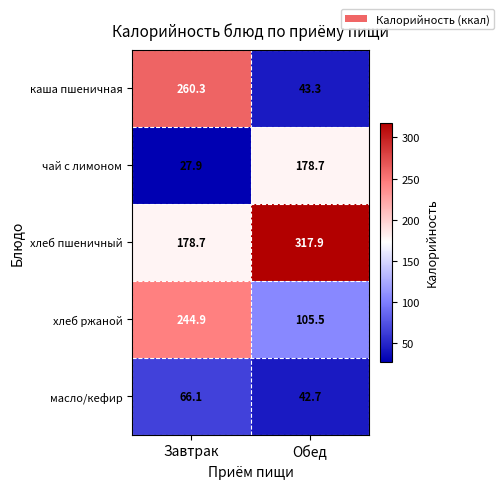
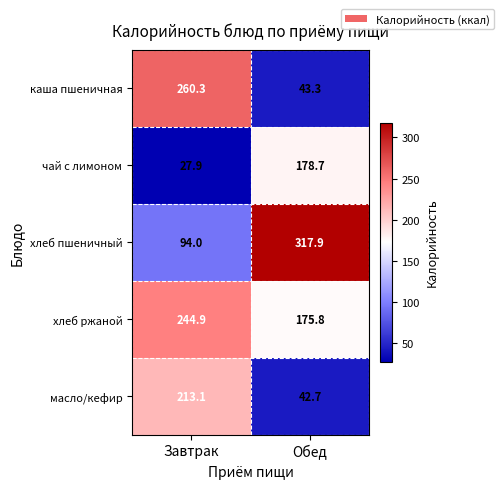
хлеб пшеничный, Завтрак: 178.7 -> 94.0
хлеб ржаной, Обед: 105.5 -> 175.8
масло/кефир, Завтрак: 66.1 -> 213.1
